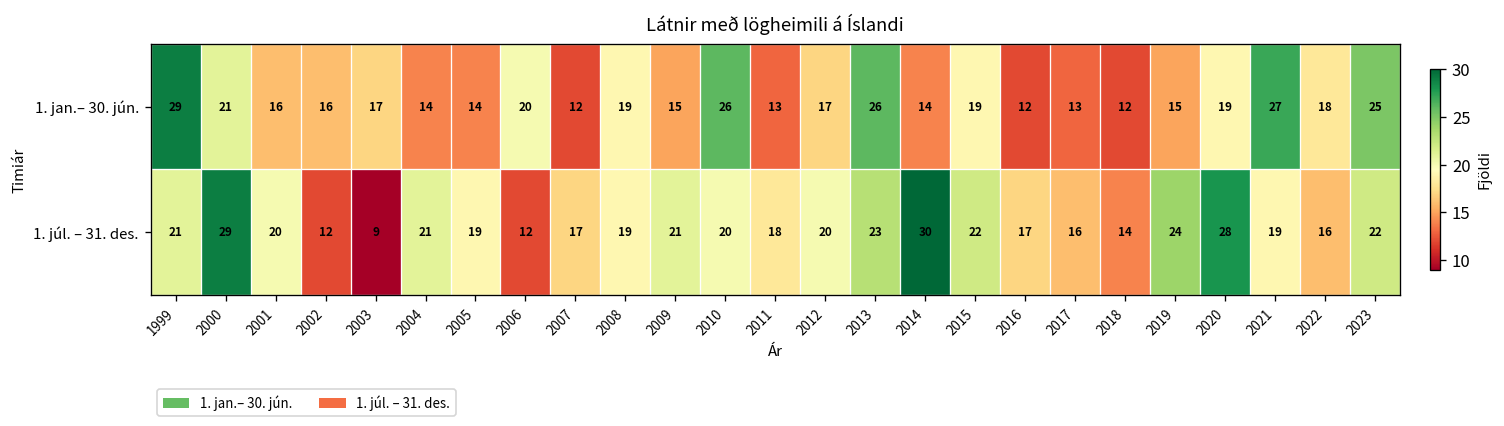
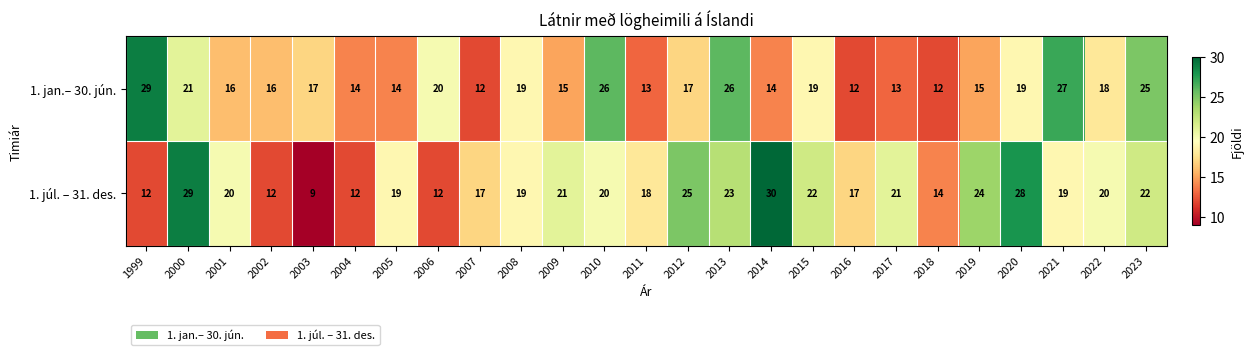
1. júl. – 31. des., 1999: 21 -> 12
1. júl. – 31. des., 2004: 21 -> 12
1. júl. – 31. des., 2012: 20 -> 25
1. júl. – 31. des., 2017: 16 -> 21
1. júl. – 31. des., 2022: 16 -> 20
